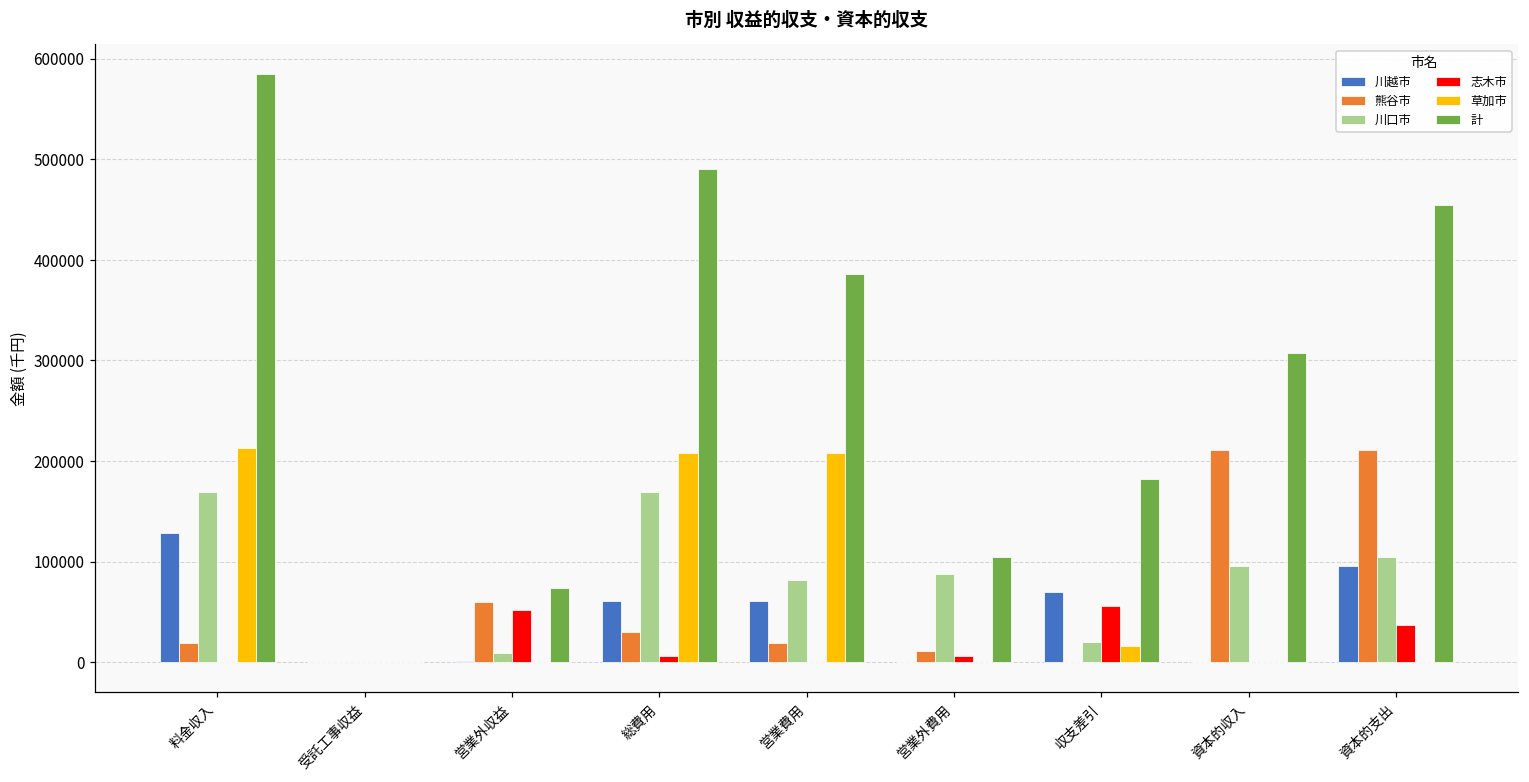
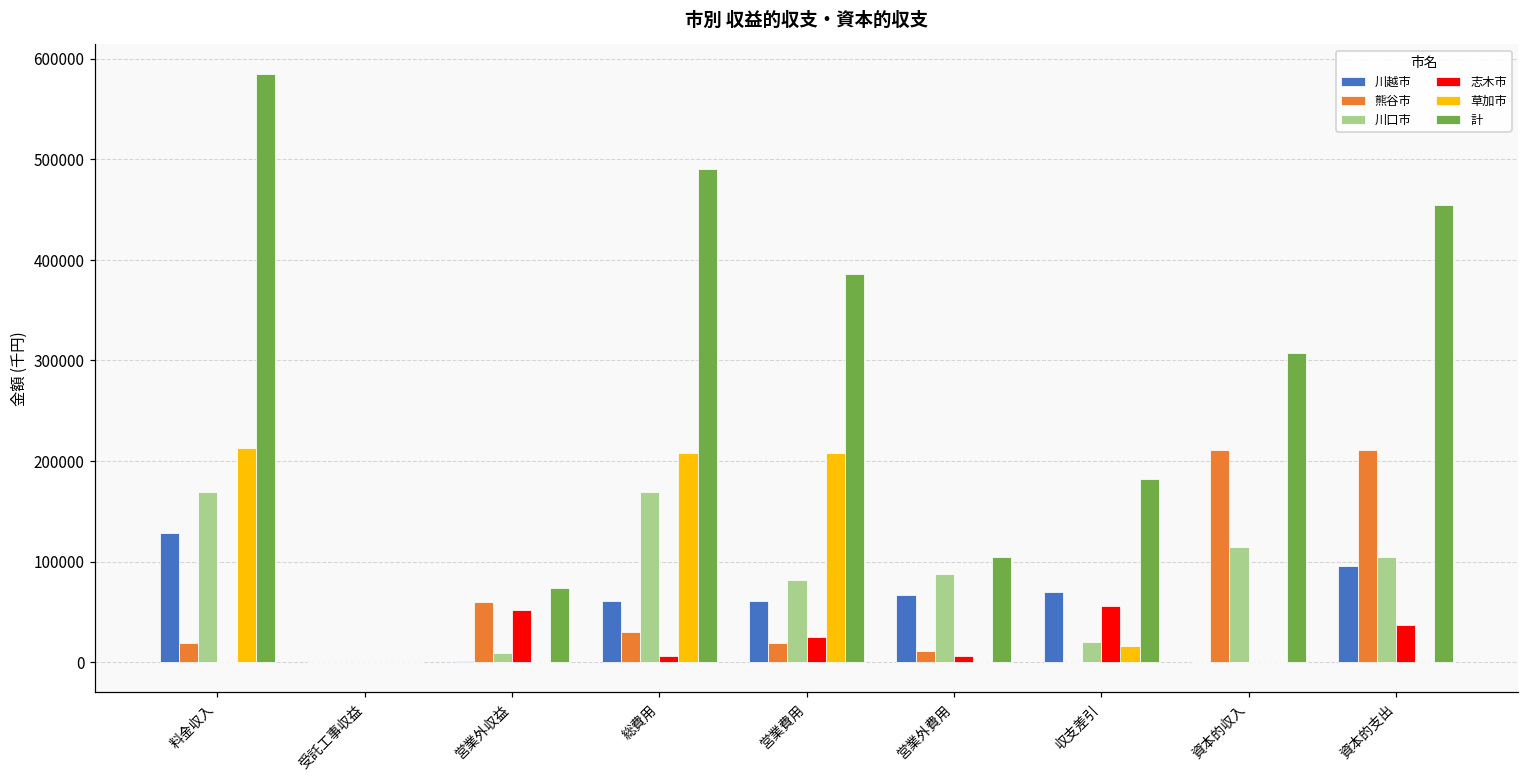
志木市, 営業費用: 0 -> 30000
川越市, 営業外費用: 0 -> 70000
川口市, 資本的収入: 100000 -> 110000
